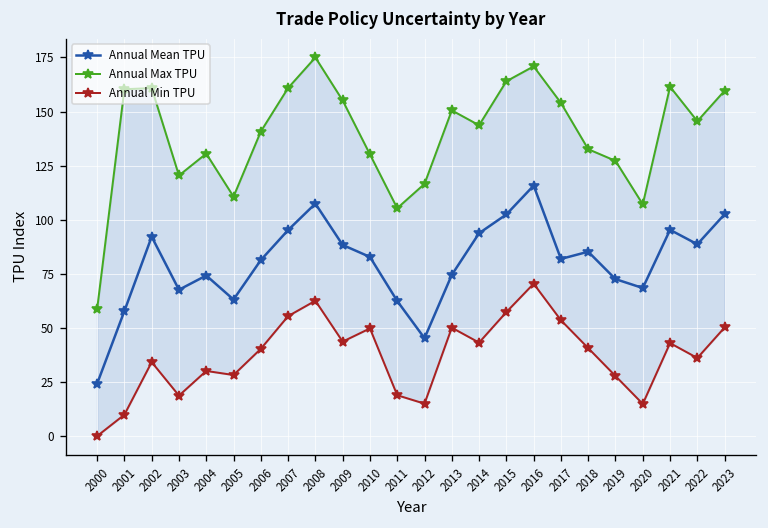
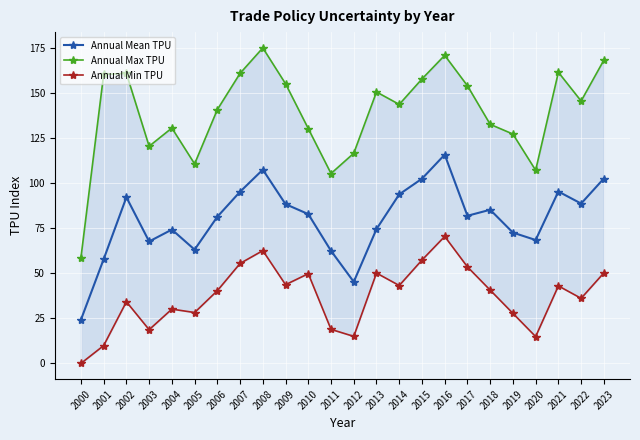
Annual Max TPU, 2015: 164 -> 158
Annual Max TPU, 2023: 160 -> 168
